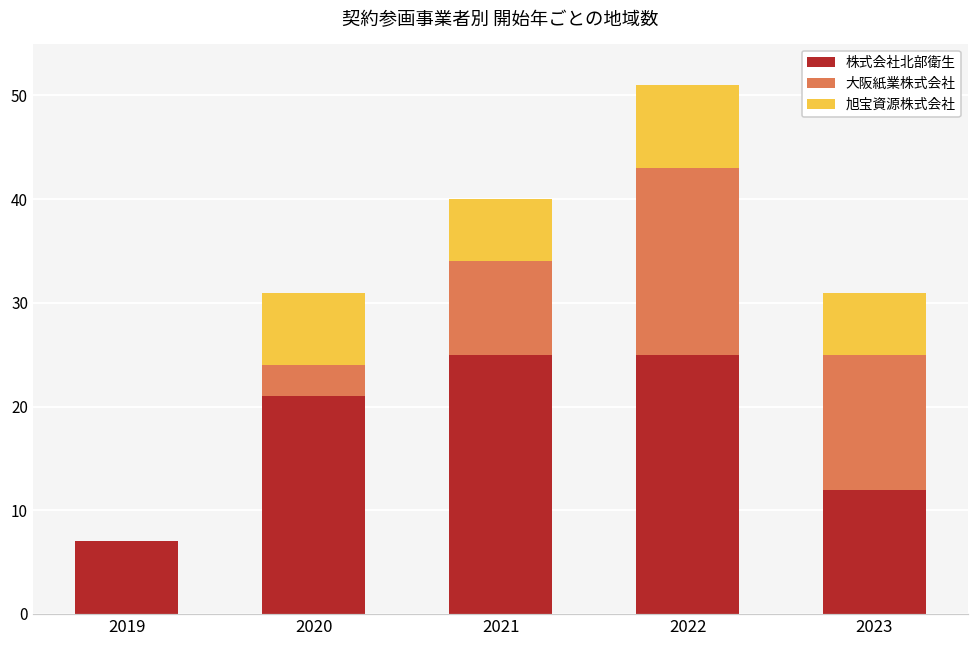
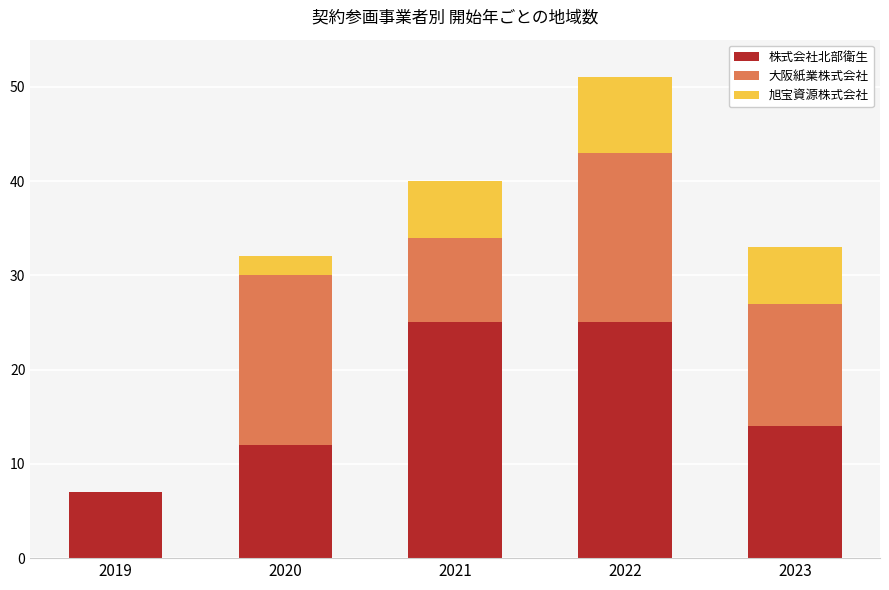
株式会社北部衛生, 2020: 21 -> 12
大阪紙業株式会社, 2020: 3 -> 18
旭宝資源株式会社, 2020: 7 -> 2
株式会社北部衛生, 2023: 12 -> 14
